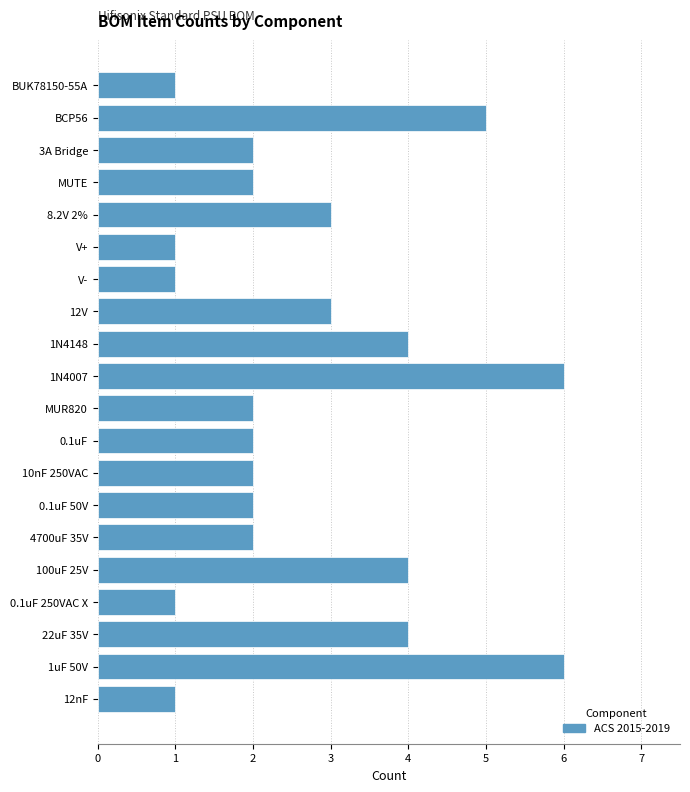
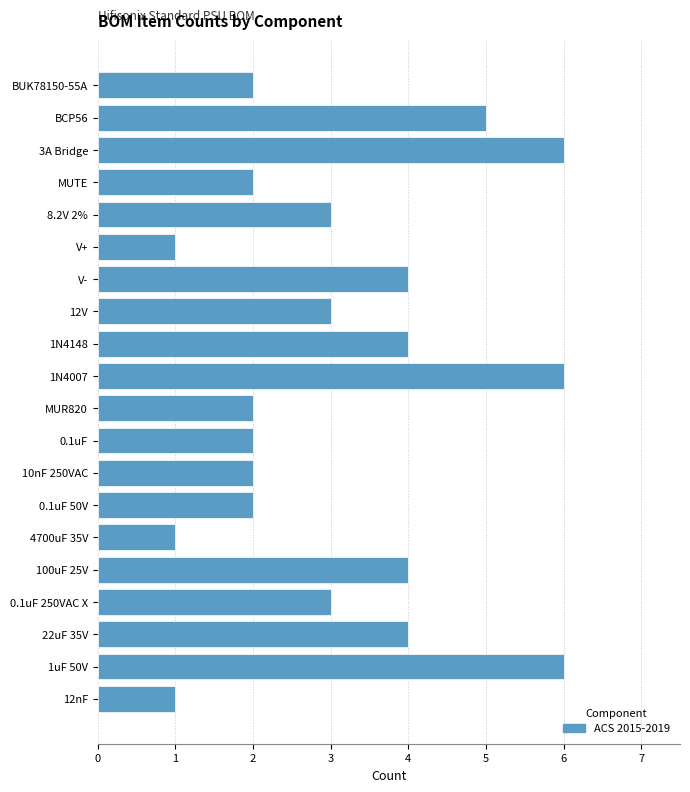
BUK78150-55A: 1 -> 2
3A Bridge: 2 -> 6
V-: 1 -> 4
4700uF 35V: 2 -> 1
0.1uF 250VAC X: 1 -> 3
